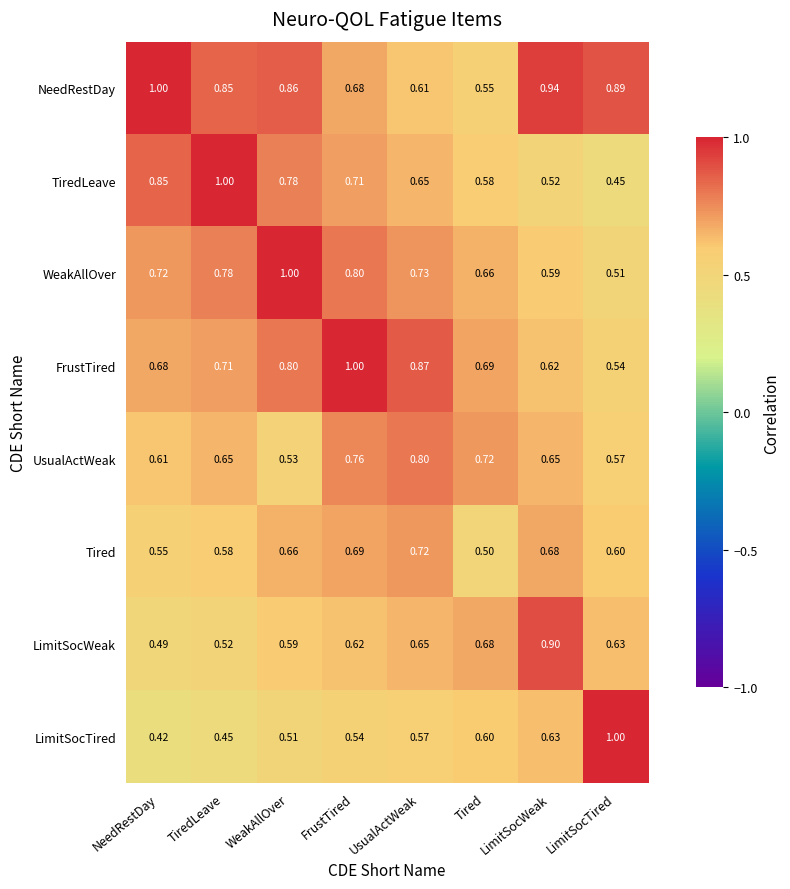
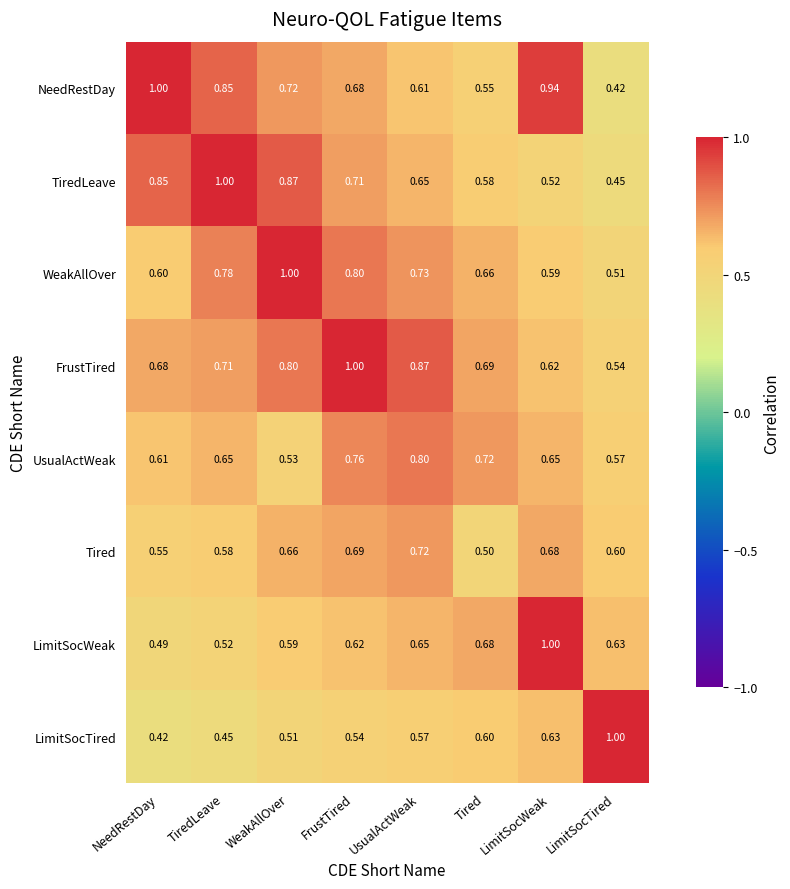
NeedRestDay, WeakAllOver: 0.86 -> 0.72
NeedRestDay, LimitSocTired: 0.89 -> 0.42
TiredLeave, WeakAllOver: 0.78 -> 0.87
WeakAllOver, NeedRestDay: 0.72 -> 0.60
LimitSocWeak, LimitSocWeak: 0.90 -> 1.00
